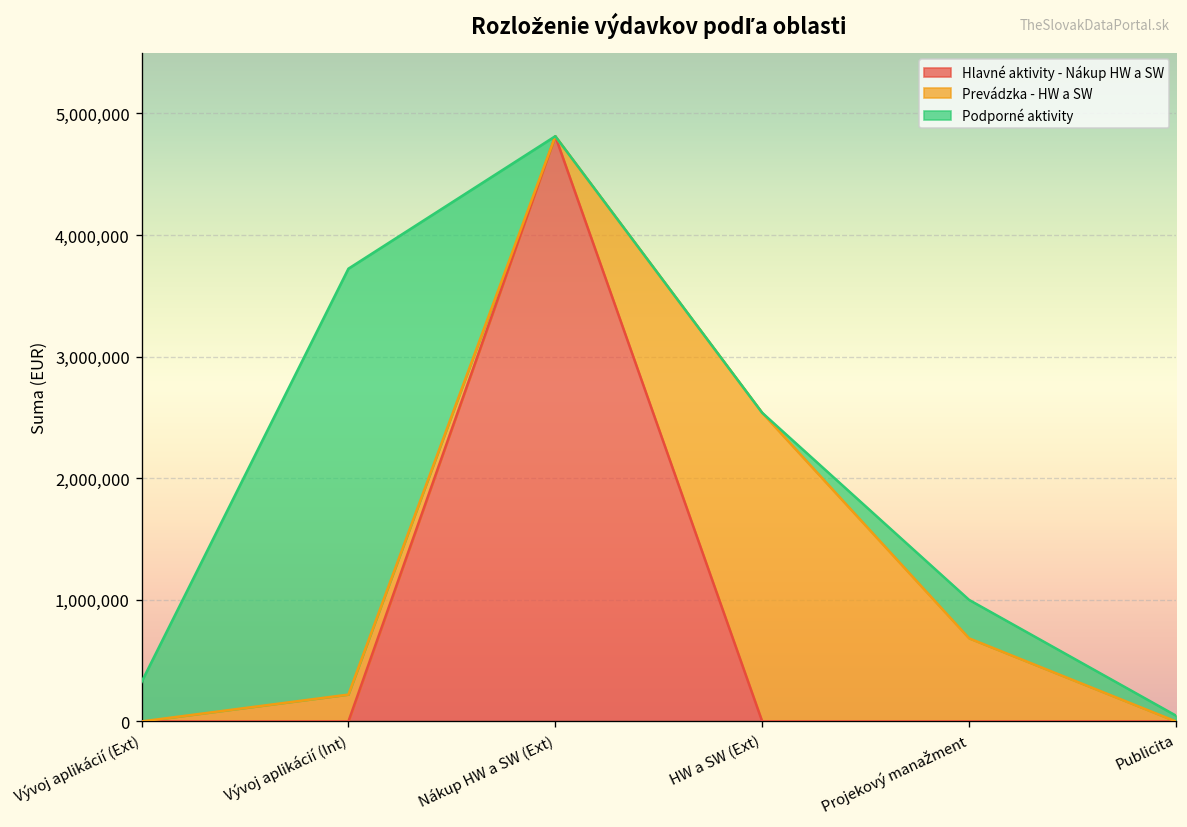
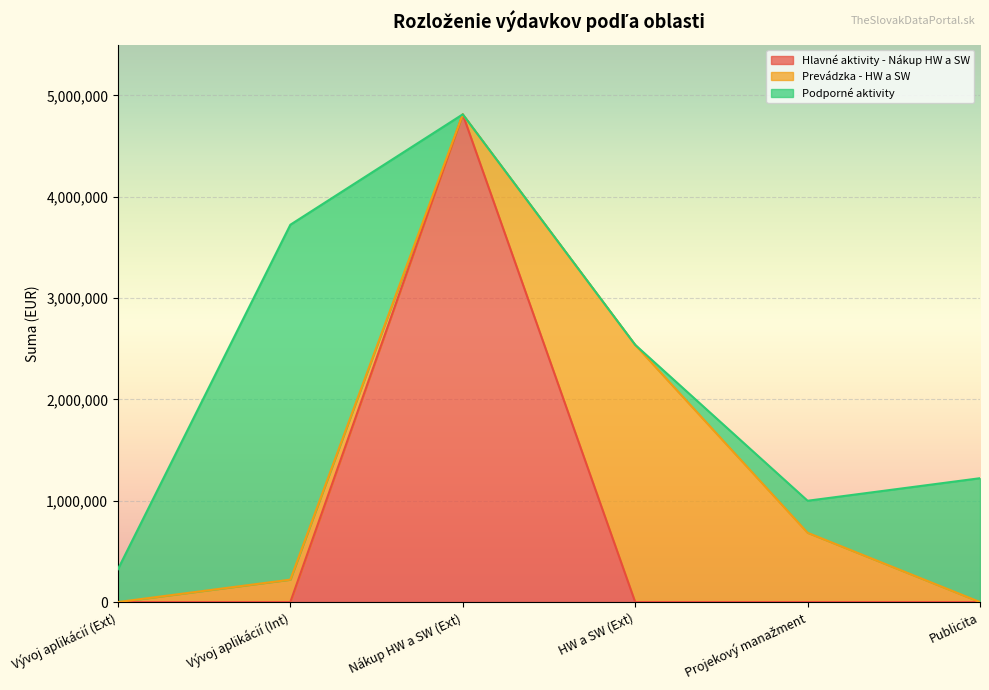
Podporné aktivity, Publicita: 50,000 -> 1,220,000
